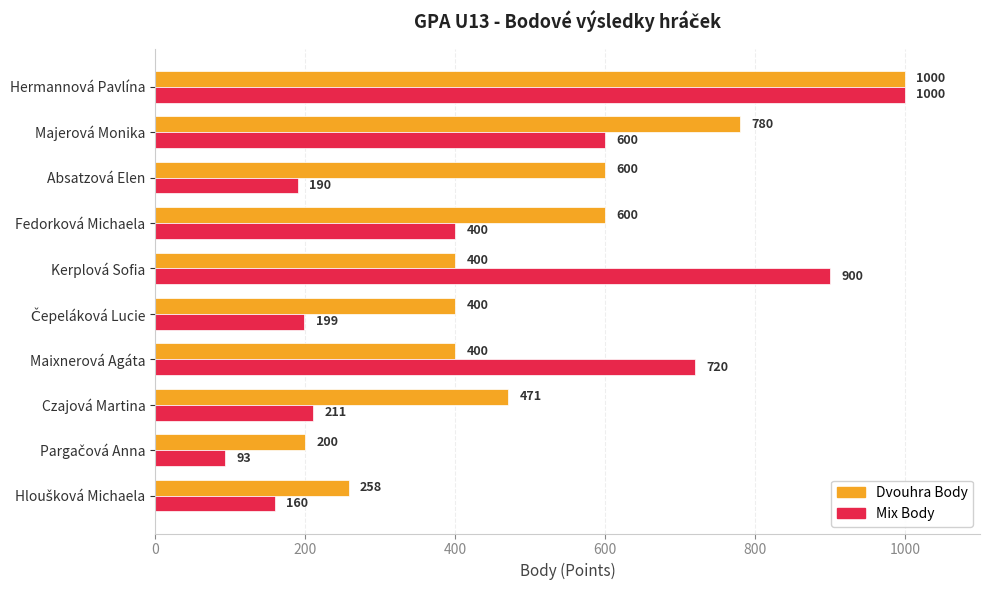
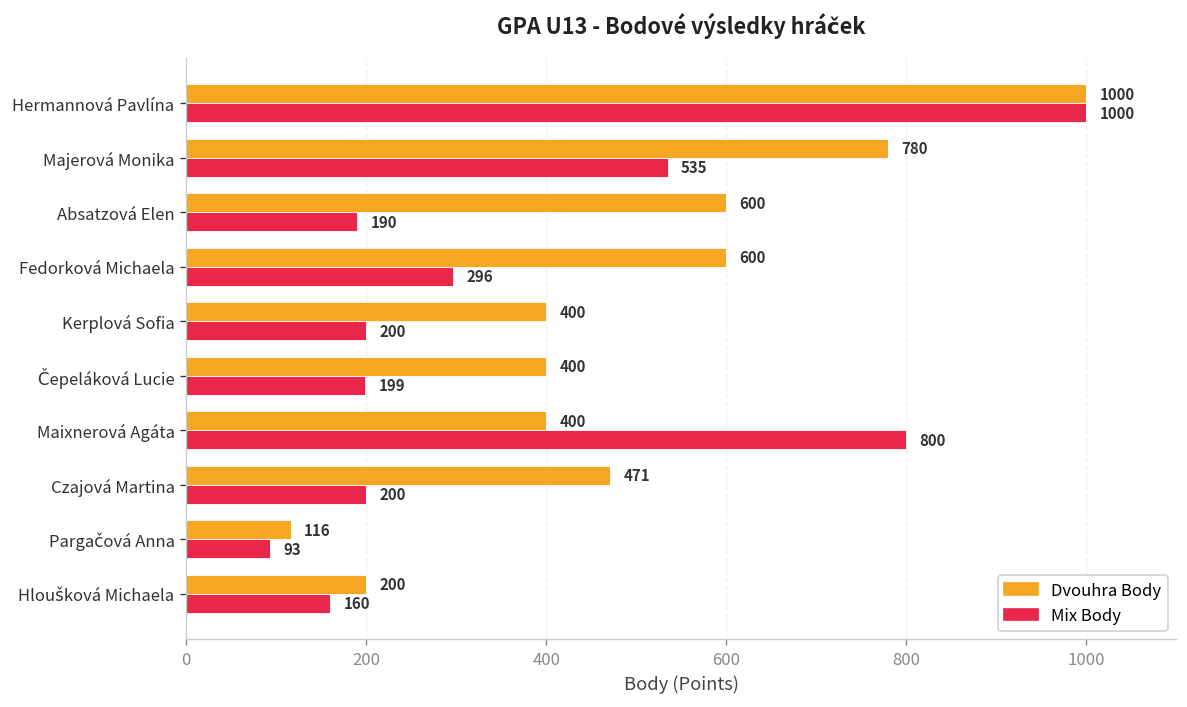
Mix Body, Majerová Monika: 600 -> 535
Mix Body, Fedorková Michaela: 400 -> 296
Mix Body, Kerplová Sofia: 900 -> 200
Mix Body, Maixnerová Agáta: 720 -> 800
Mix Body, Czajová Martina: 211 -> 200
Dvouhra Body, Pargačová Anna: 200 -> 116
Dvouhra Body, Hloušková Michaela: 258 -> 200
